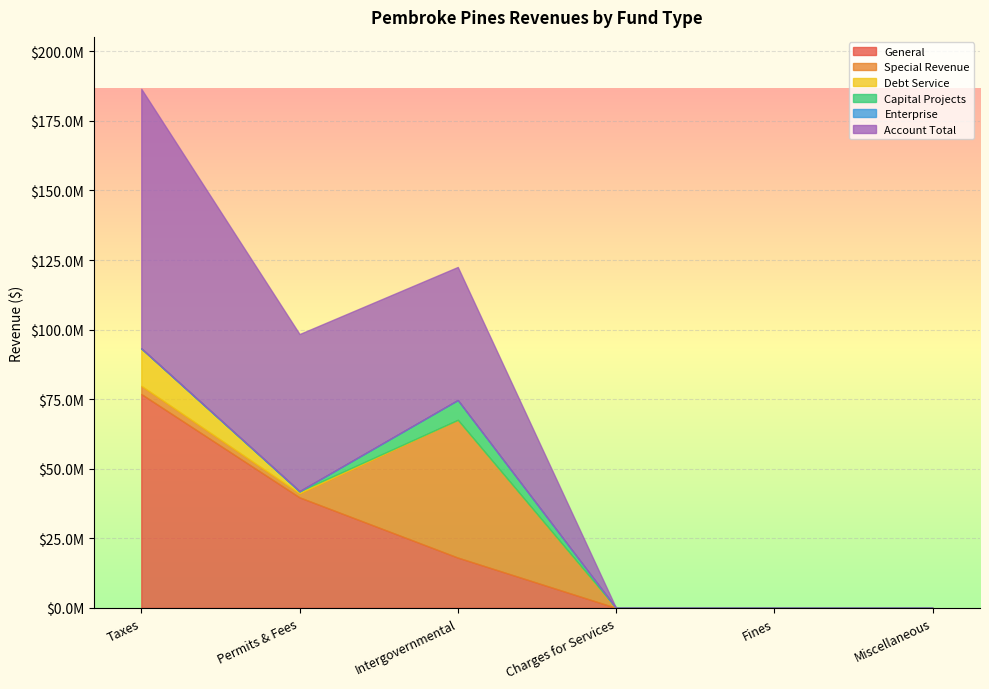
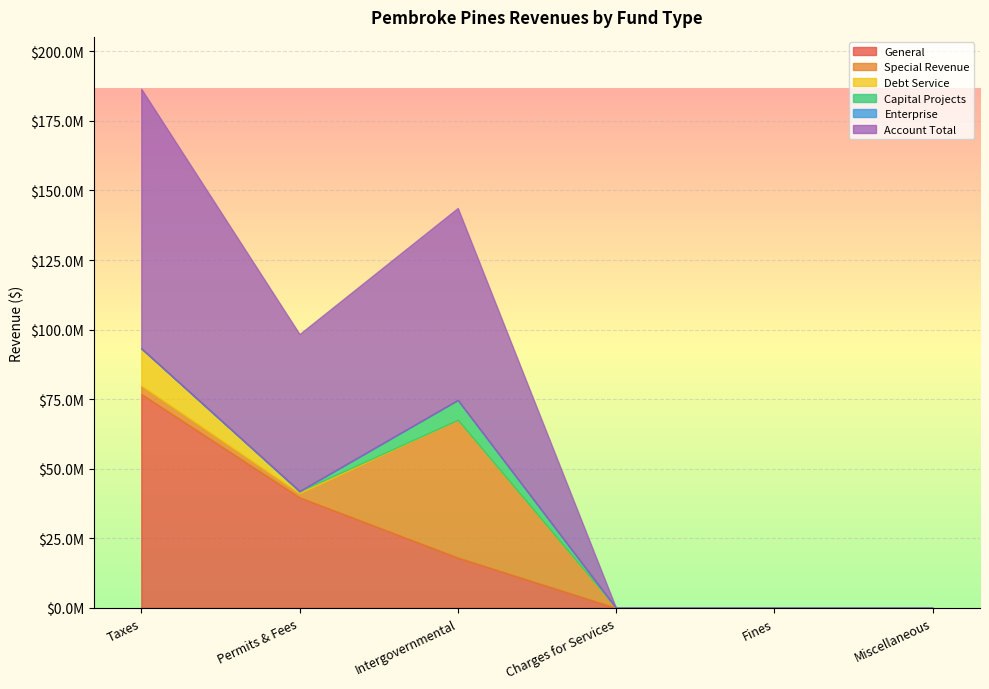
Account Total, Intergovernmental: $48000000 -> $69000000
